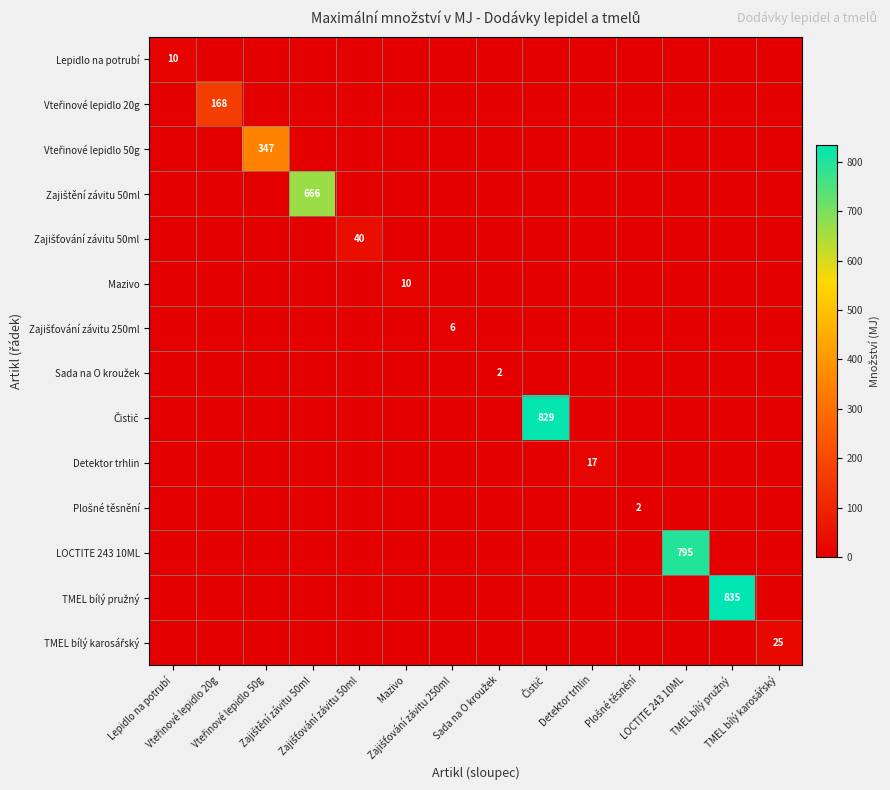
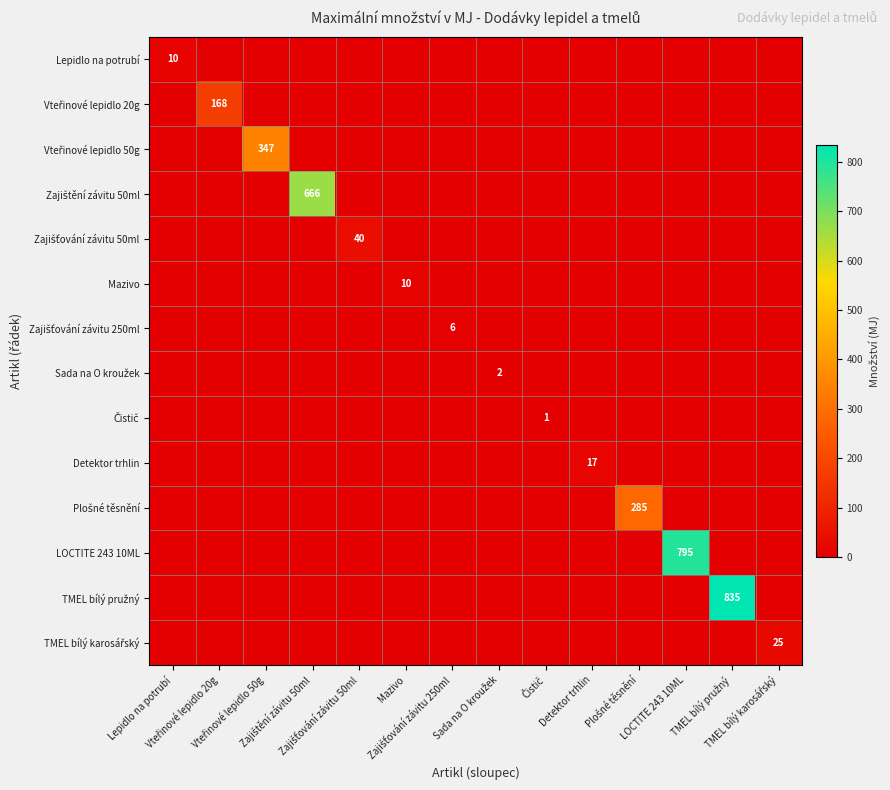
Čistič, Čistič: 829 -> 1
Plošné těsnění, Plošné těsnění: 2 -> 285
